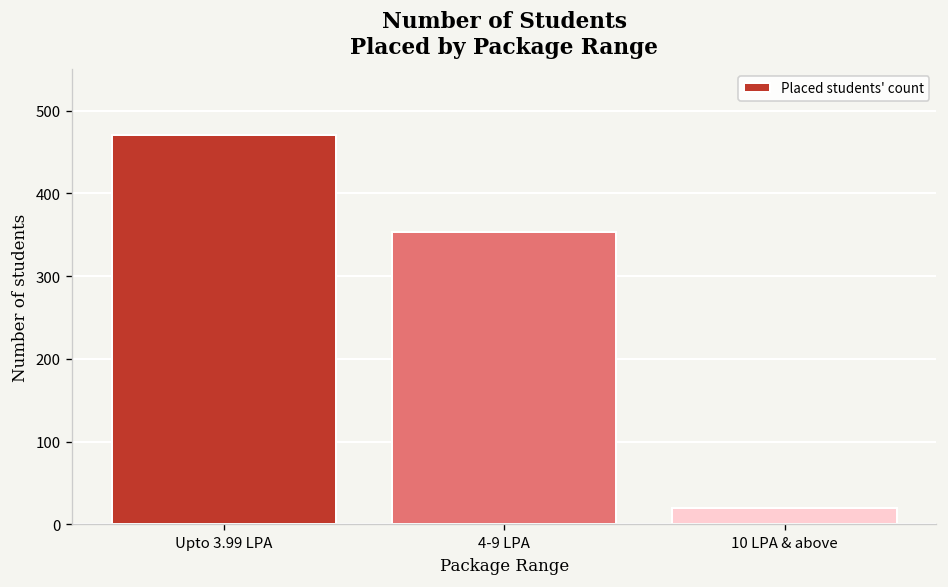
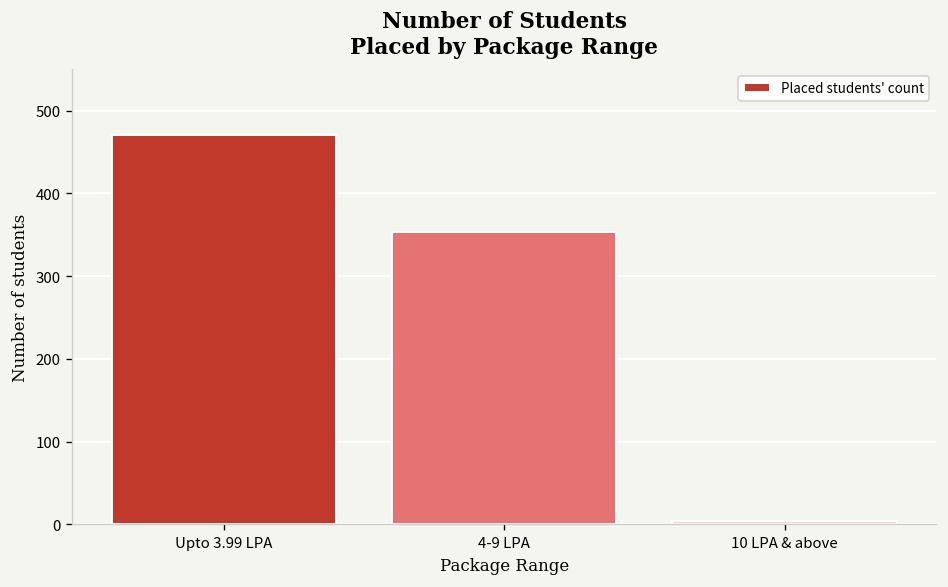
10 LPA & above: 20 -> 0
